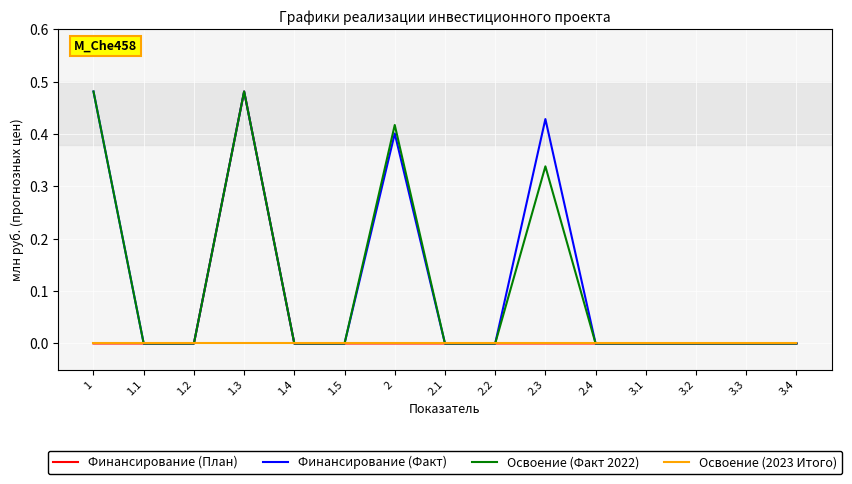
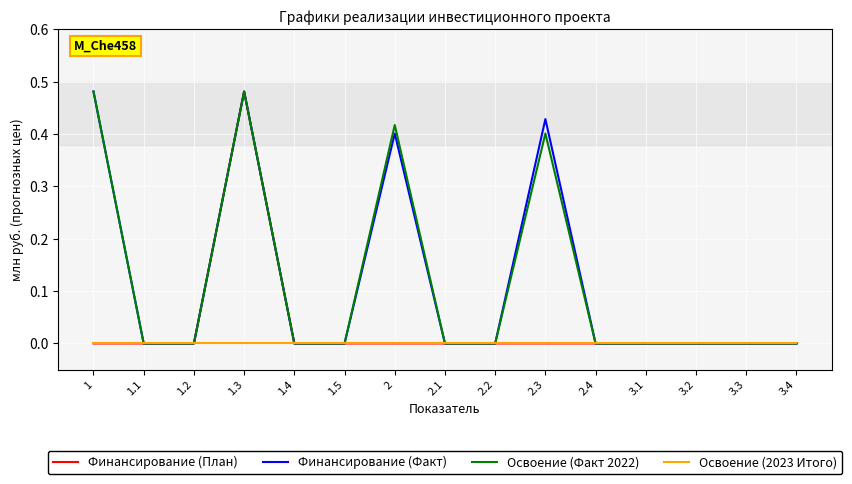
Освоение (Факт 2022), 2.3: 0.34 -> 0.40
